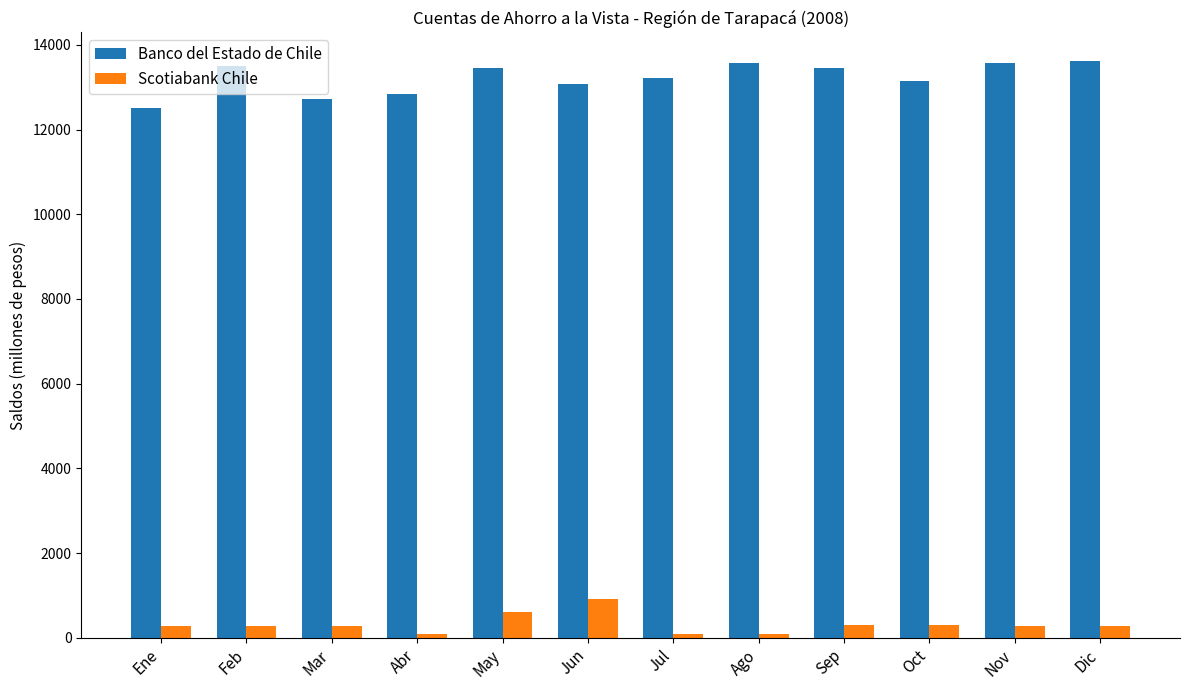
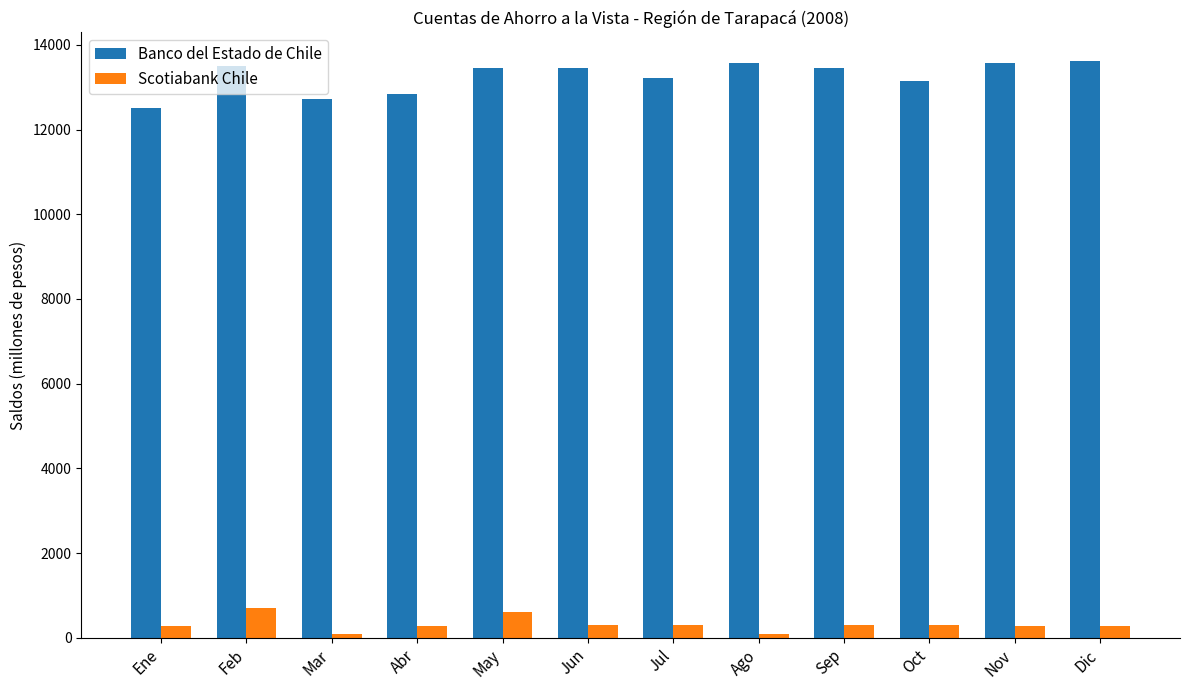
Scotiabank Chile, Feb: 300 -> 700
Scotiabank Chile, Mar: 300 -> 100
Scotiabank Chile, Abr: 100 -> 300
Banco del Estado de Chile, Jun: 13100 -> 13400
Scotiabank Chile, Jun: 900 -> 300
Scotiabank Chile, Jul: 100 -> 300
